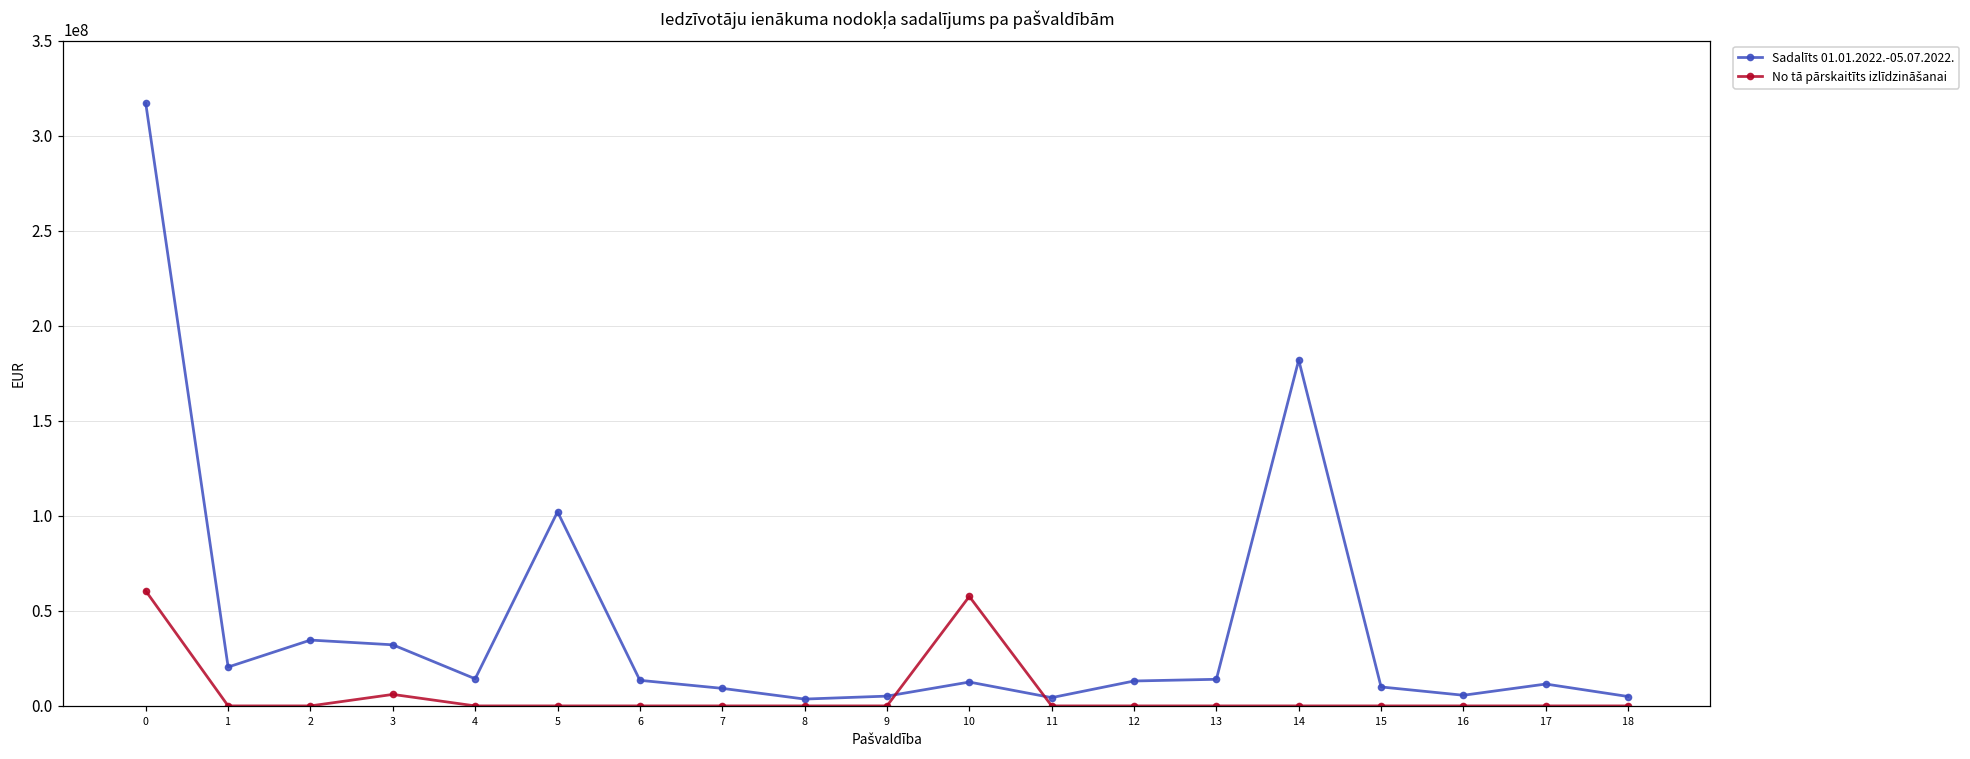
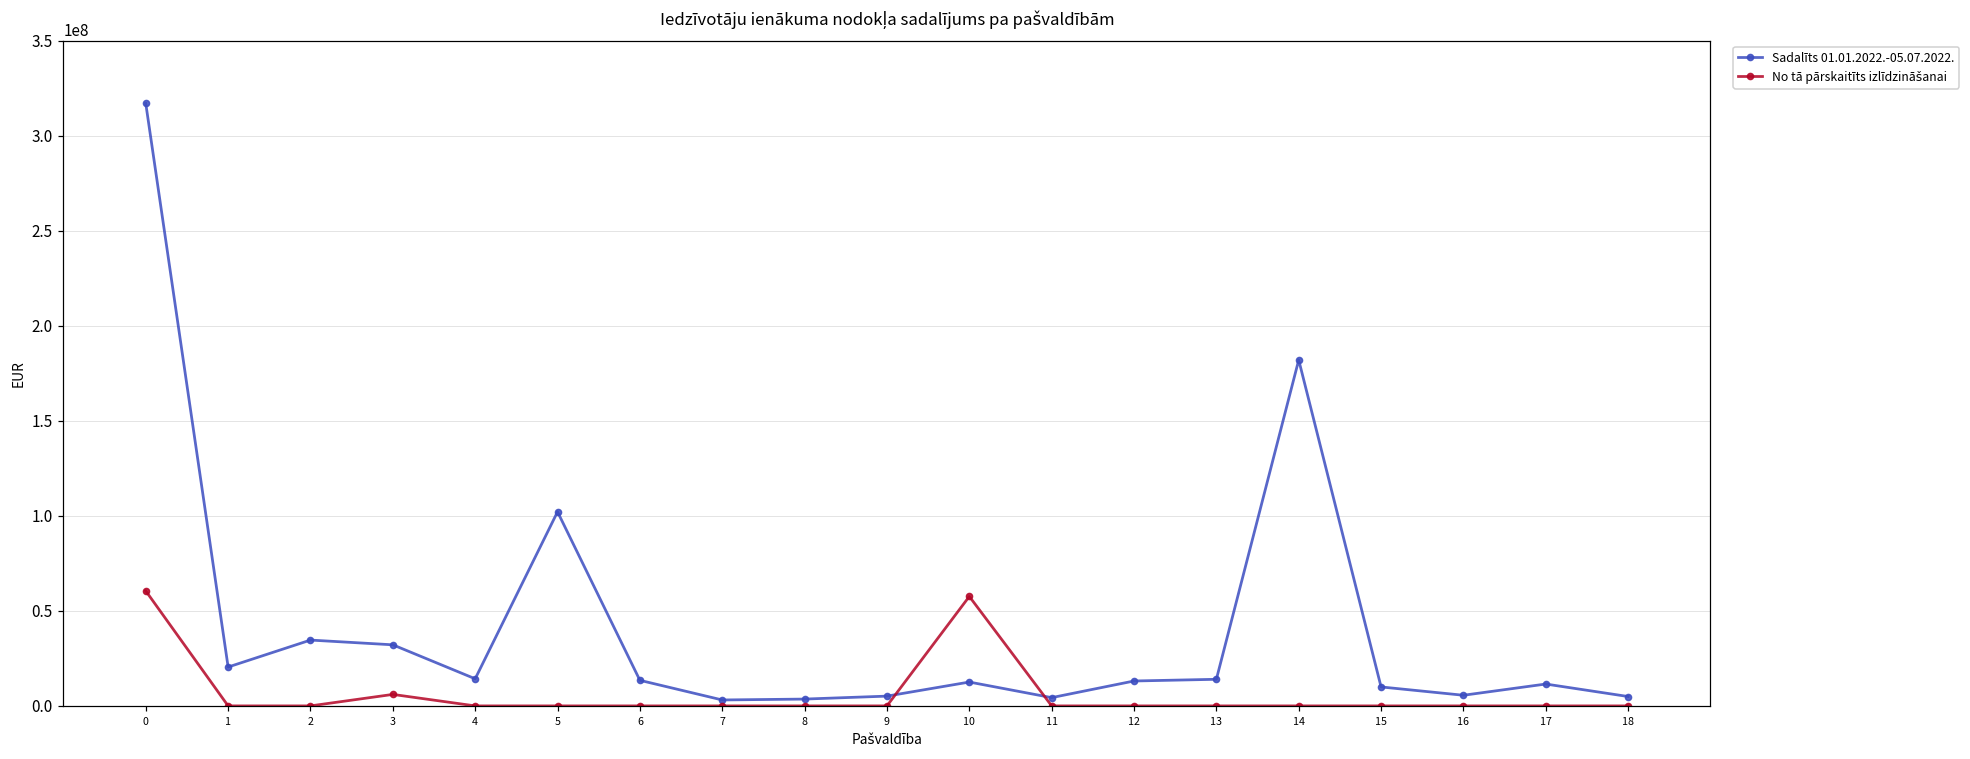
Sadalīts 01.01.2022.-05.07.2022., 7: 9000000 -> 3000000
